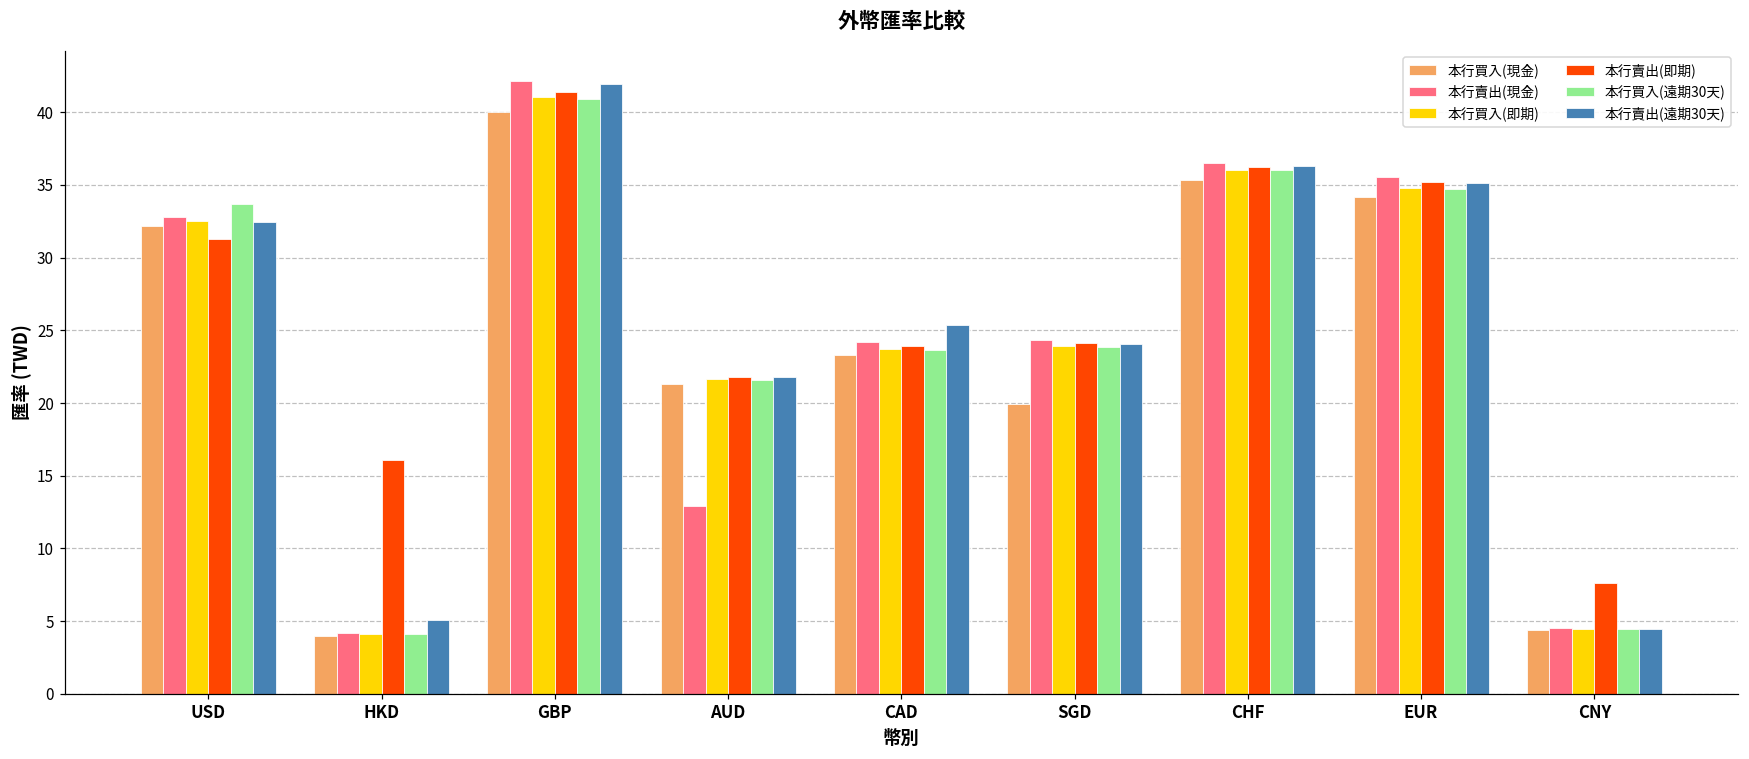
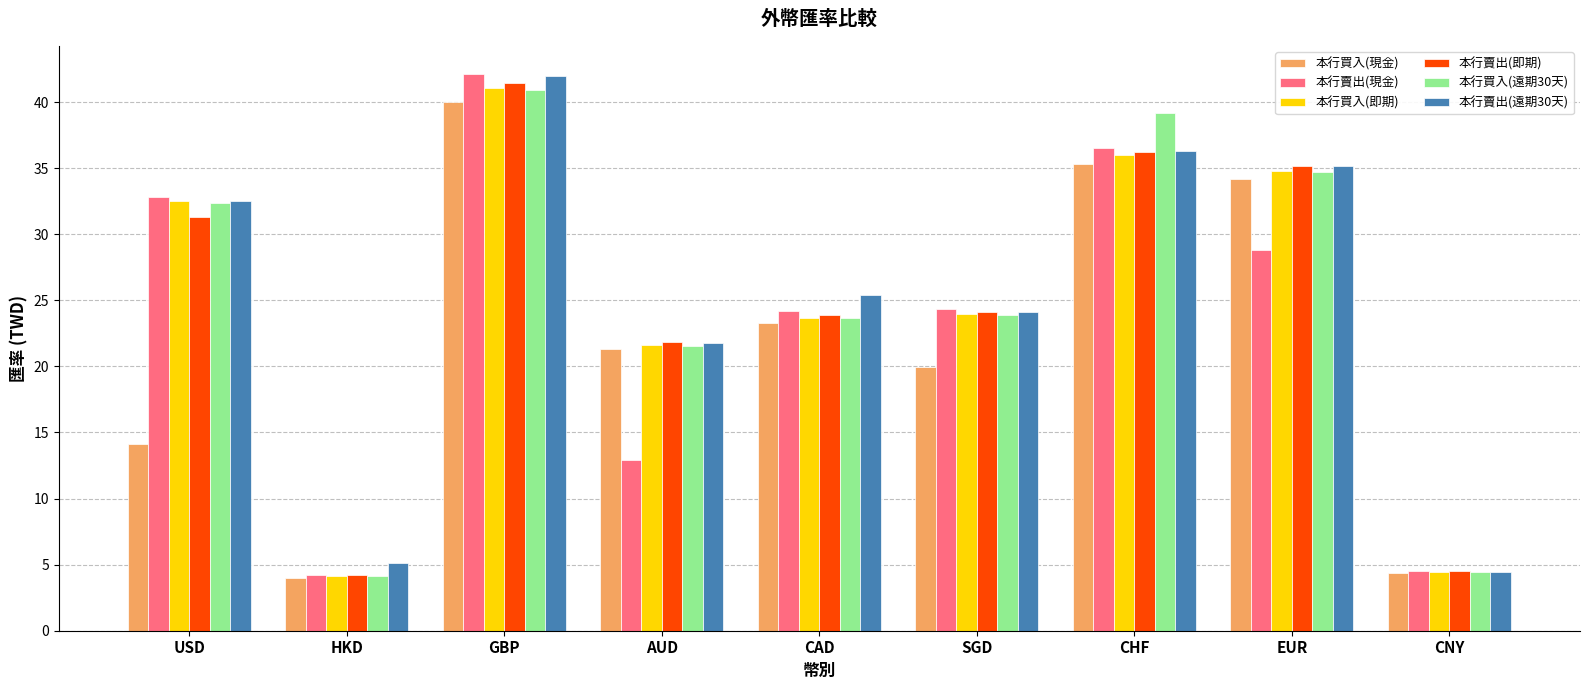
本行買入(現金), USD: 32.1 -> 14.1
本行買入(遠期30天), USD: 33.7 -> 32.4
本行賣出(即期), HKD: 16.1 -> 4.2
本行買入(遠期30天), CHF: 36.0 -> 39.2
本行賣出(現金), EUR: 35.5 -> 28.8
本行賣出(即期), CNY: 7.6 -> 4.5
